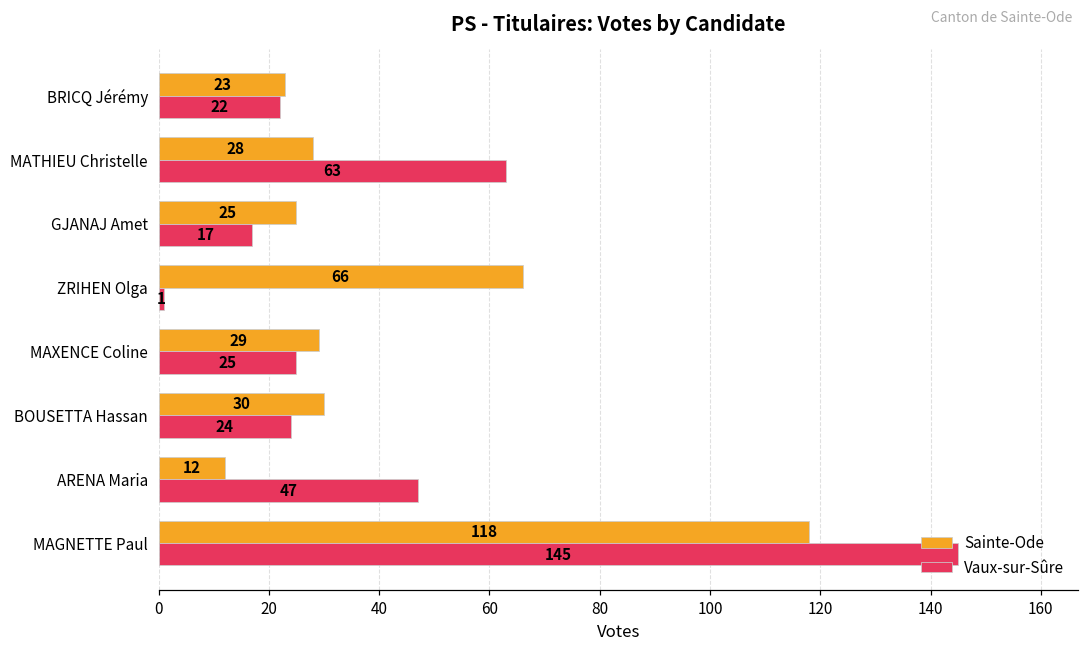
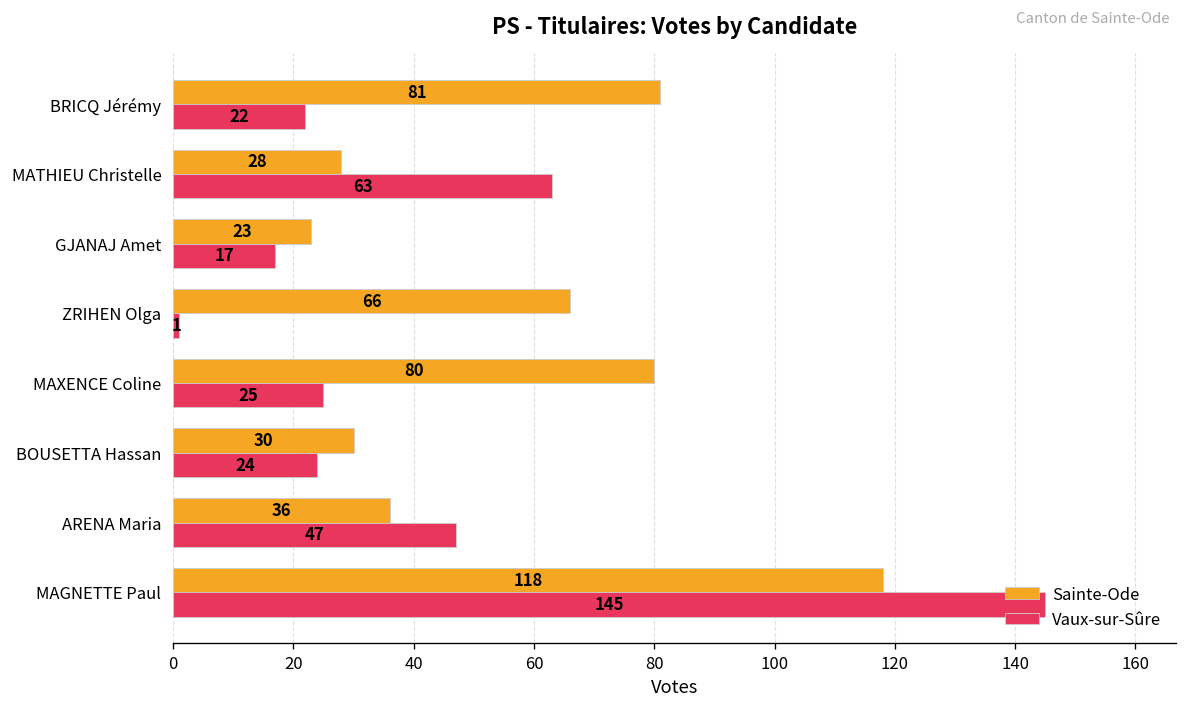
Sainte-Ode, BRICQ Jérémy: 23 -> 81
Sainte-Ode, GJANAJ Amet: 25 -> 23
Sainte-Ode, MAXENCE Coline: 29 -> 80
Sainte-Ode, ARENA Maria: 12 -> 36
